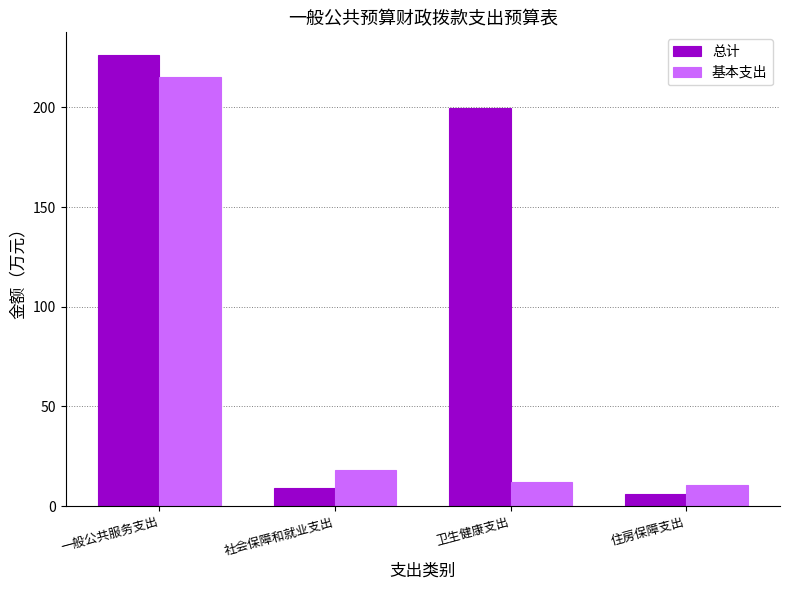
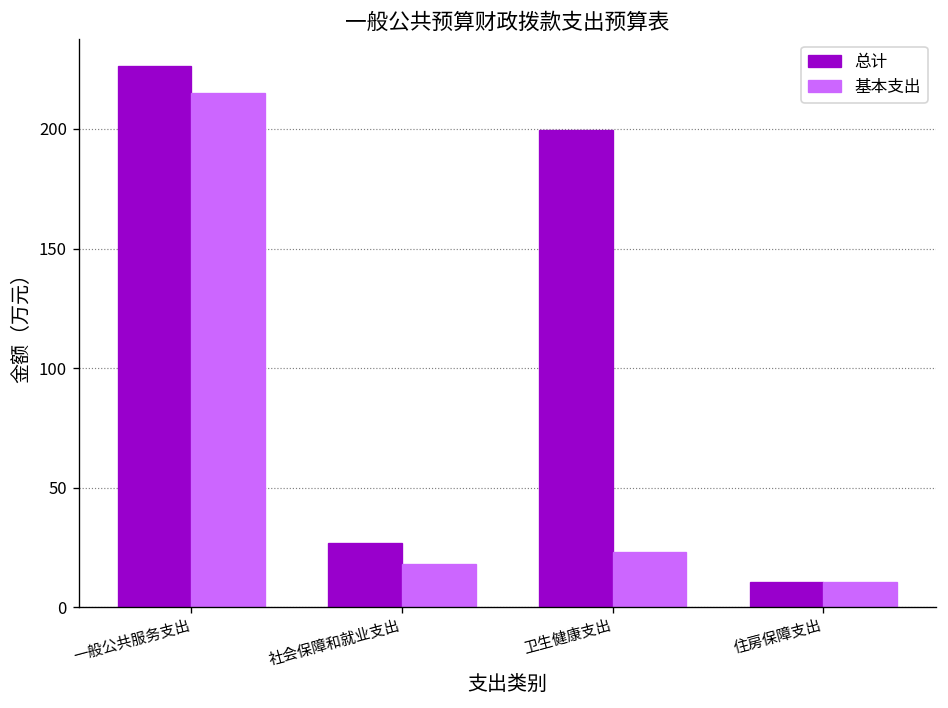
总计, 社会保障和就业支出: 9 -> 27
基本支出, 卫生健康支出: 12 -> 23
总计, 住房保障支出: 6 -> 11
